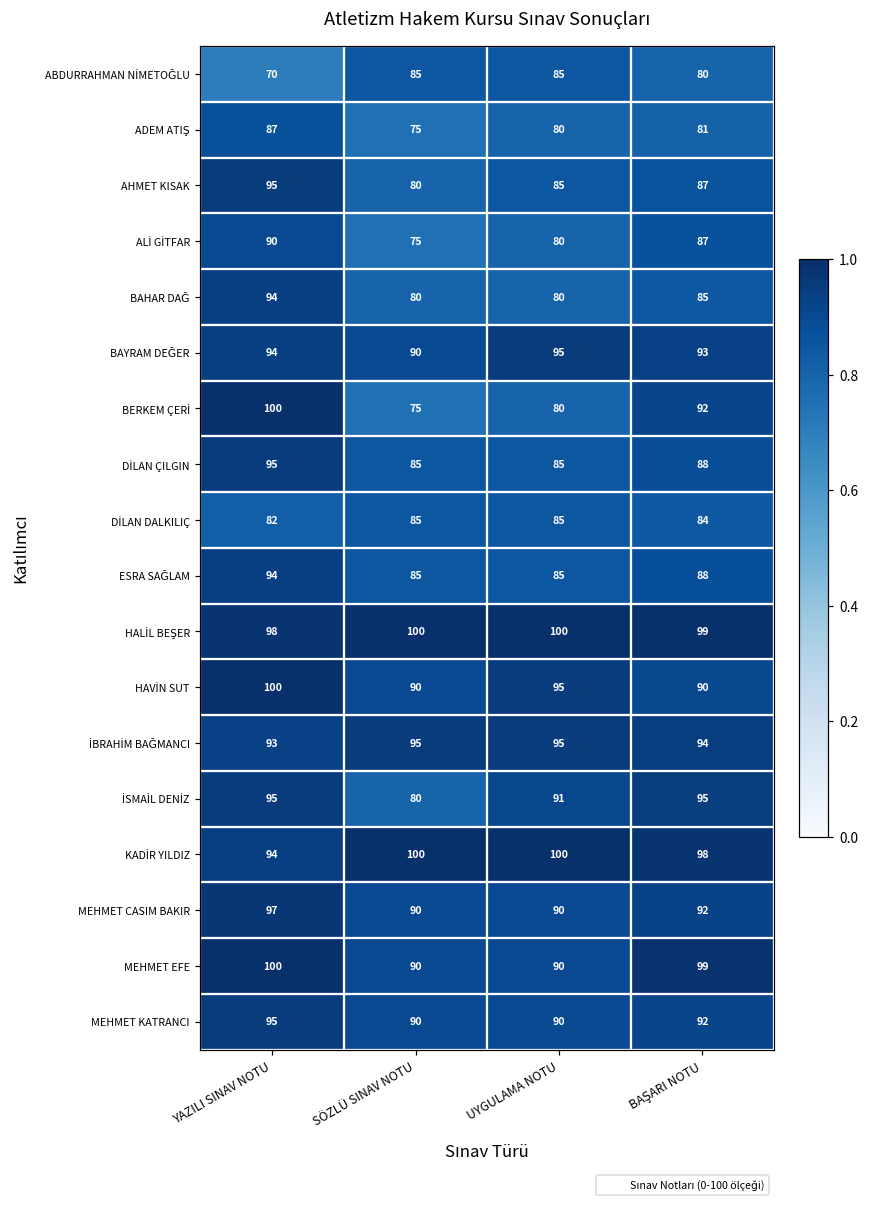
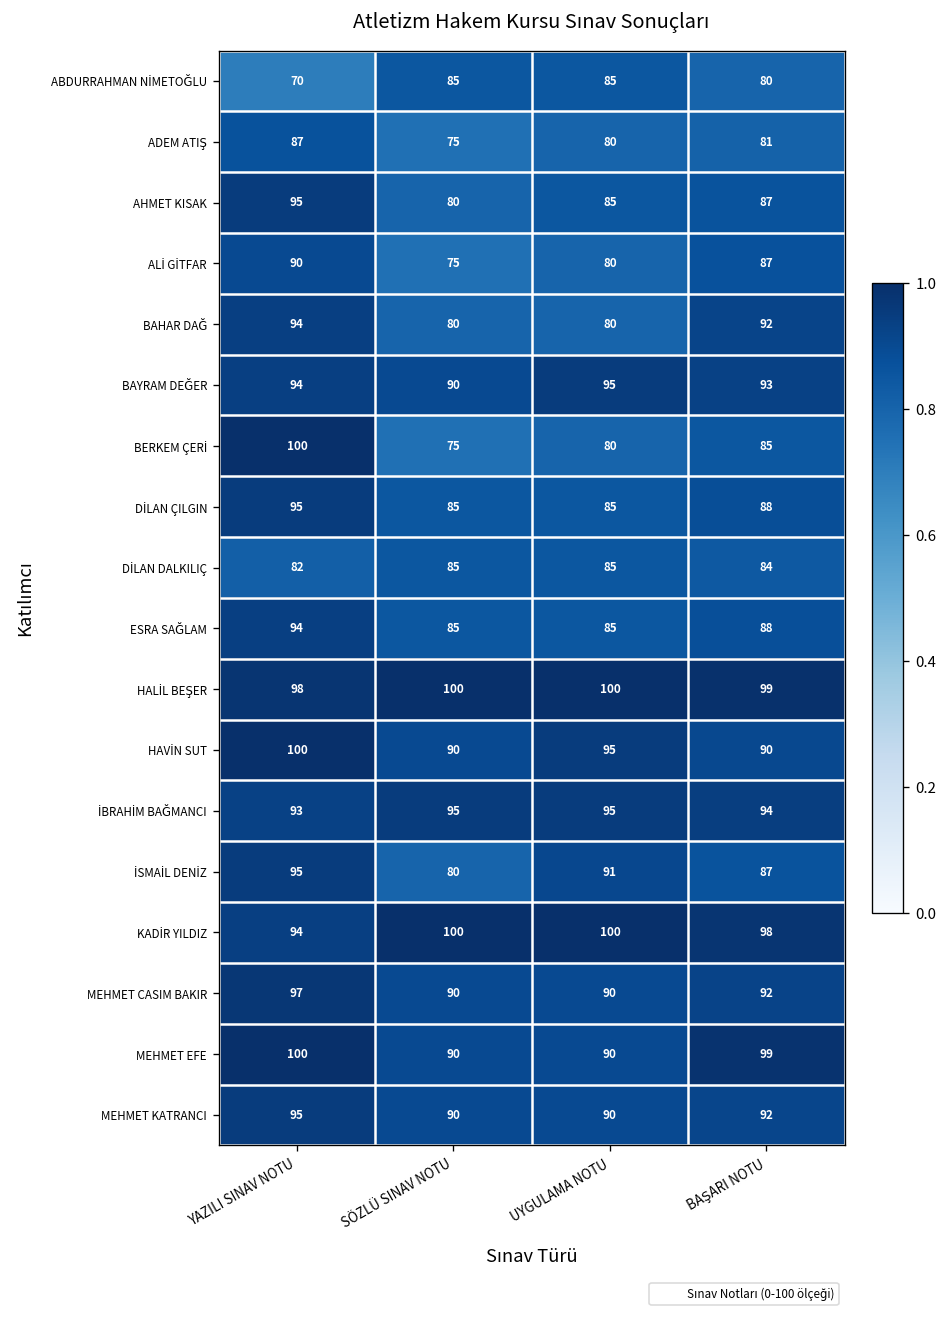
BAHAR DAĞ, BAŞARI NOTU: 85 -> 92
BERKEM ÇERİ, BAŞARI NOTU: 92 -> 85
İSMAİL DENİZ, BAŞARI NOTU: 95 -> 87
